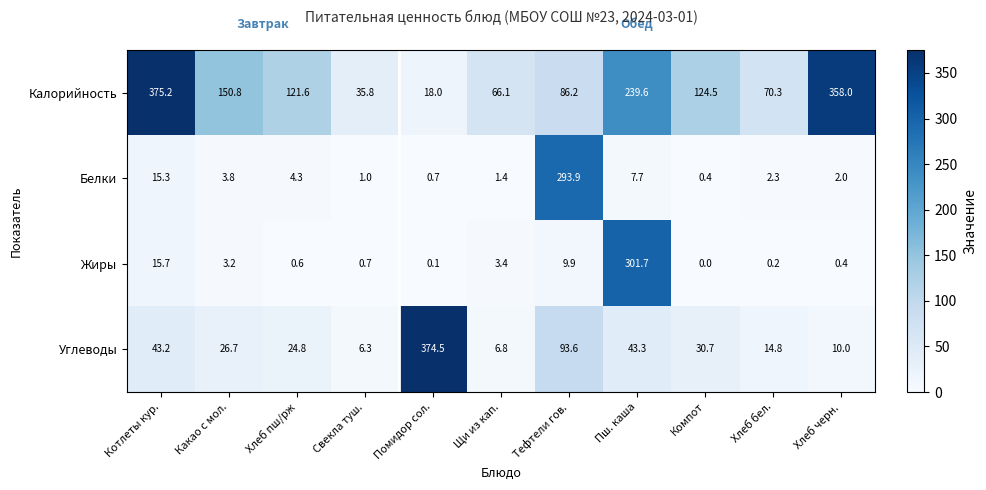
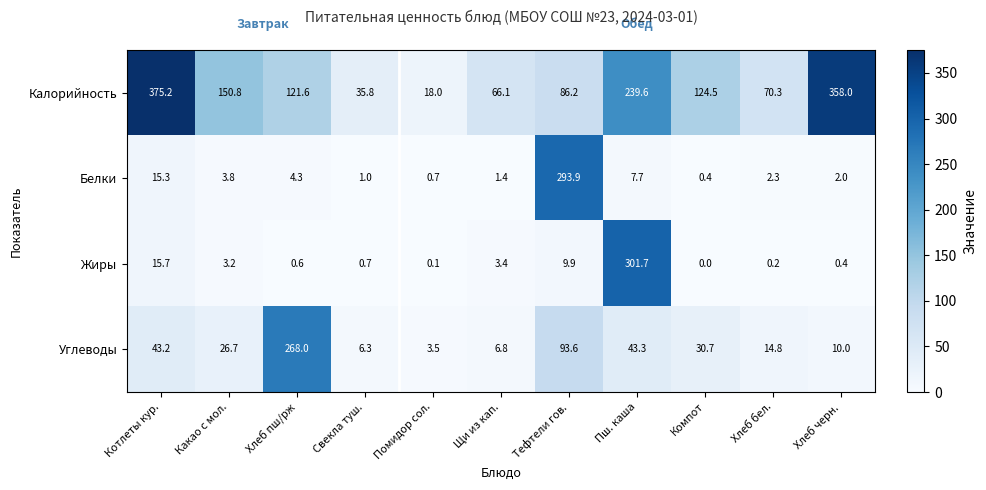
Углеводы, Хлеб пш/рж: 24.8 -> 268.0
Углеводы, Помидор сол.: 374.5 -> 3.5
